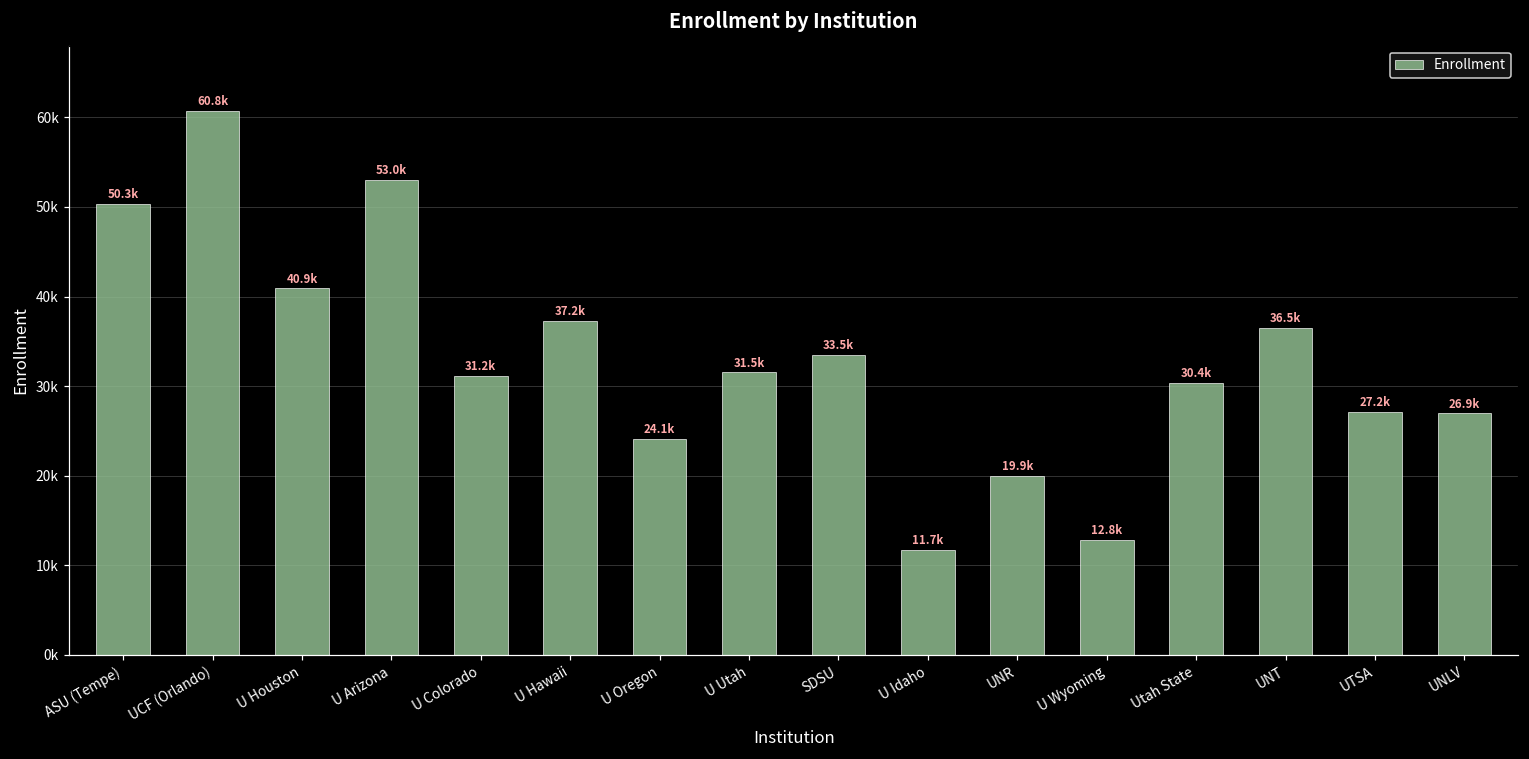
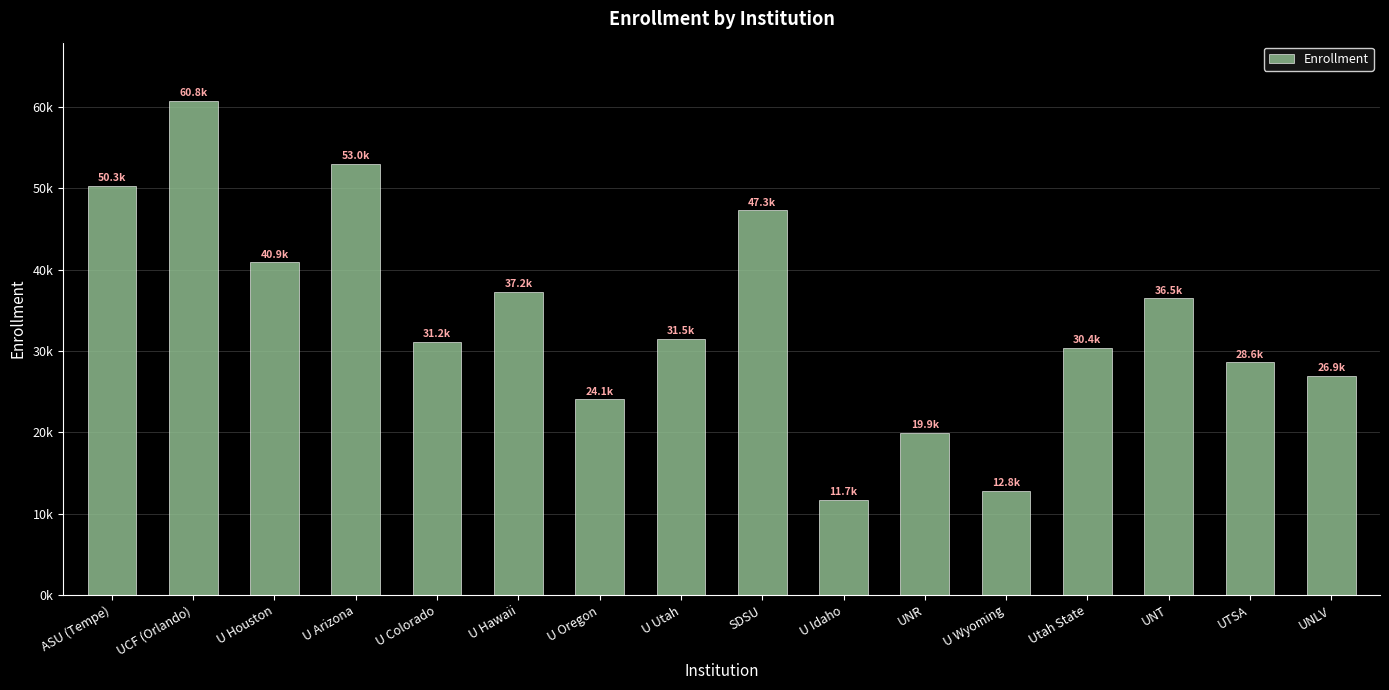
SDSU: 33.5k -> 47.3k
UTSA: 27.2k -> 28.6k
